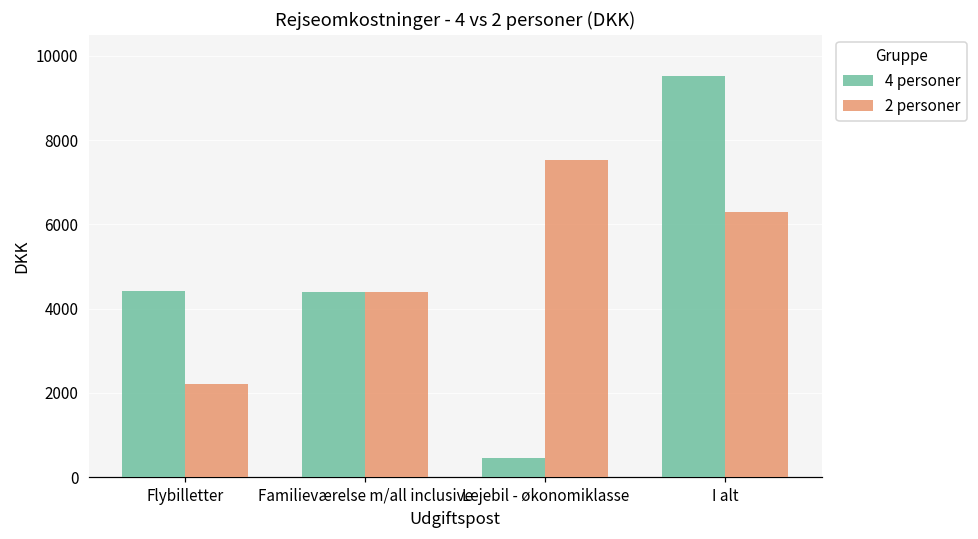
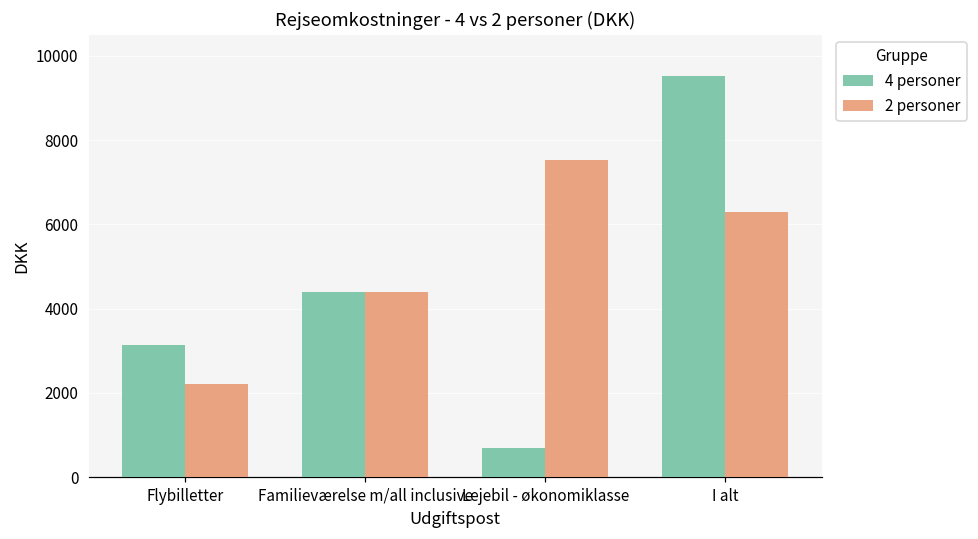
4 personer, Flybilletter: 4400 -> 3100
4 personer, Lejebil - økonomiklasse: 500 -> 700
